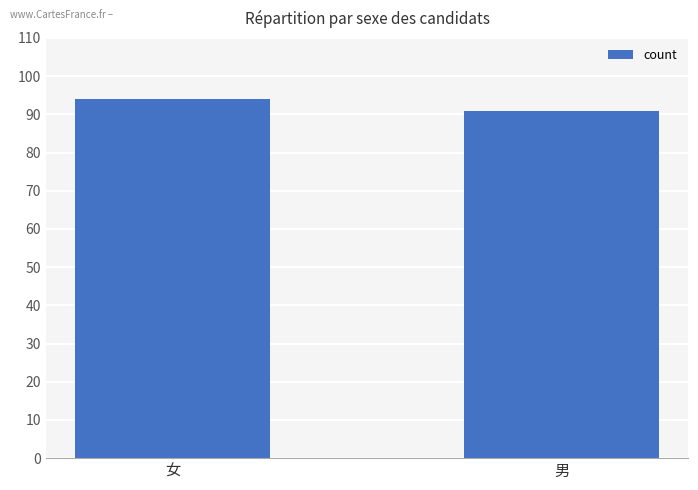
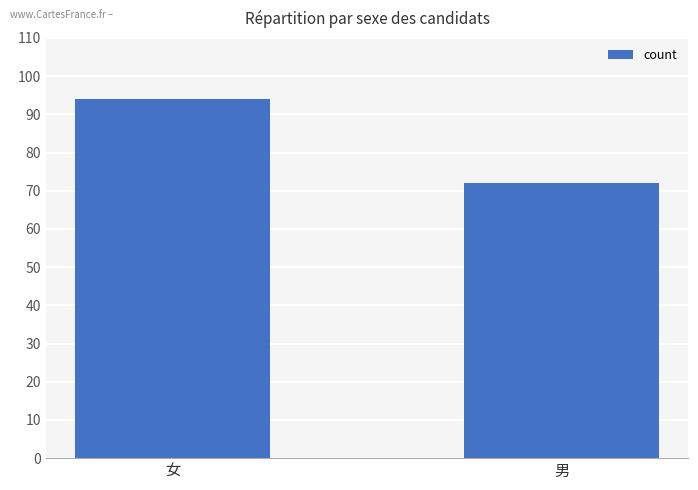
男: 91 -> 72
